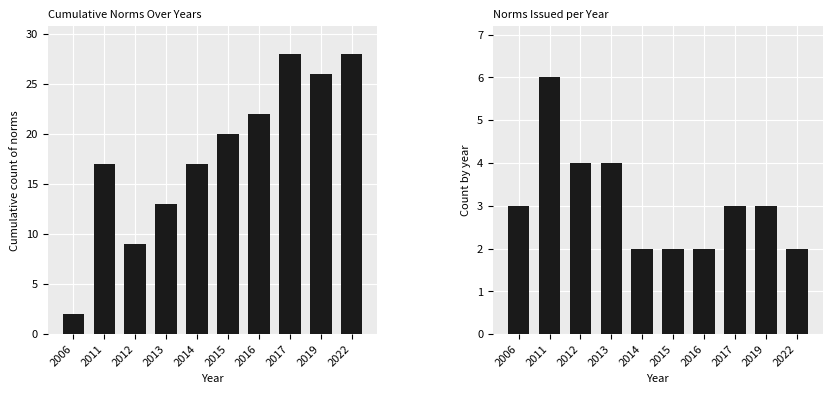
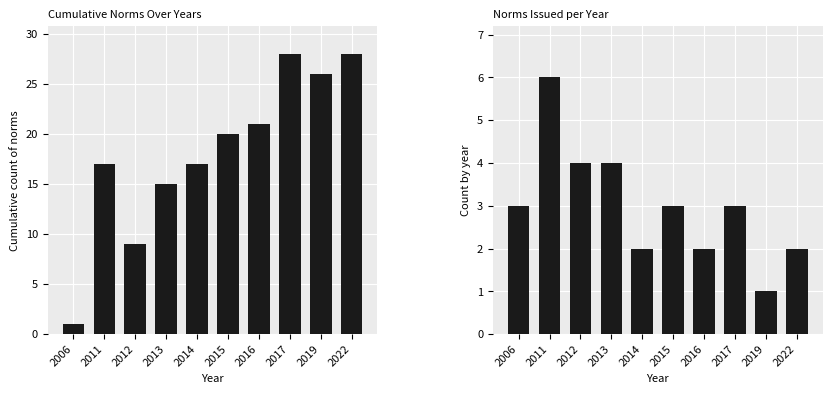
Cumulative Norms Over Years, 2006: 2 -> 1
Cumulative Norms Over Years, 2013: 13 -> 15
Cumulative Norms Over Years, 2016: 22 -> 21
Norms Issued per Year, 2015: 2 -> 3
Norms Issued per Year, 2019: 3 -> 1
